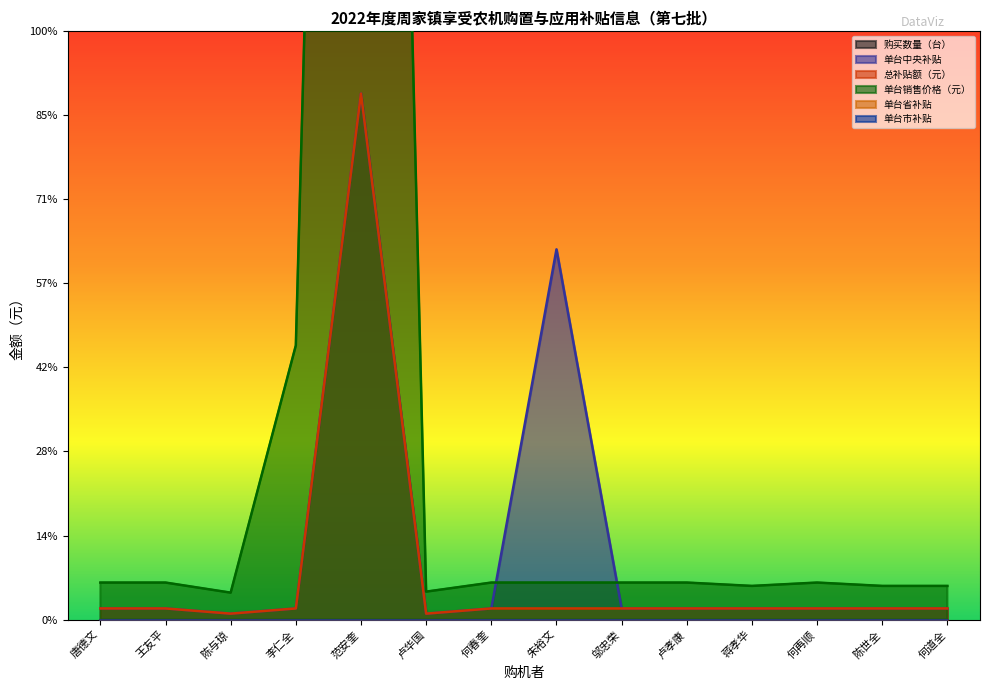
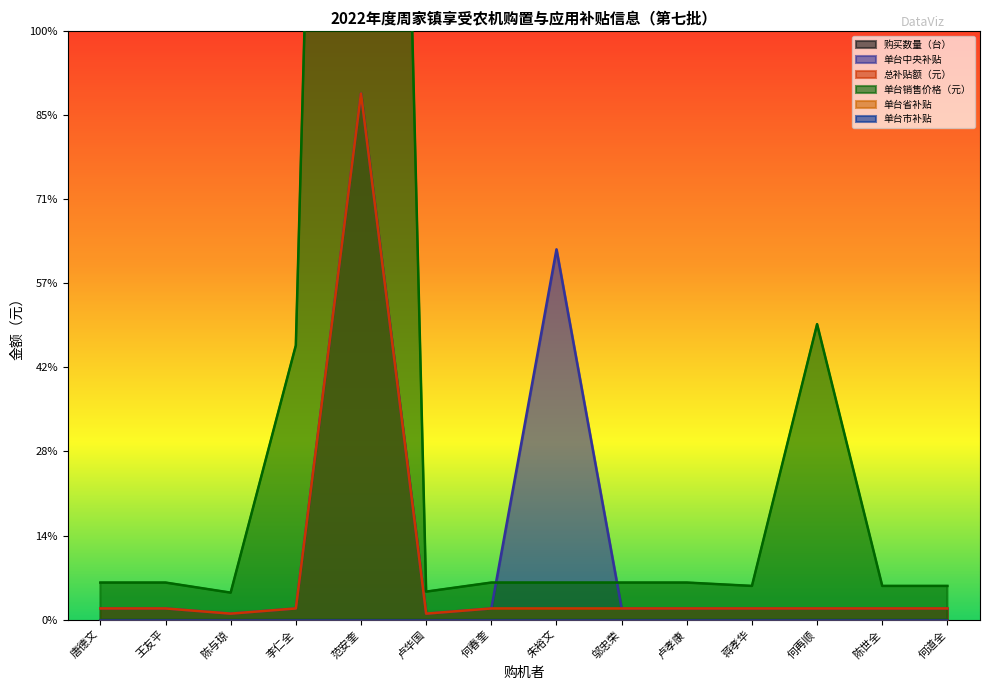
单台销售价格（元）, 何再顺: 6% -> 50%
